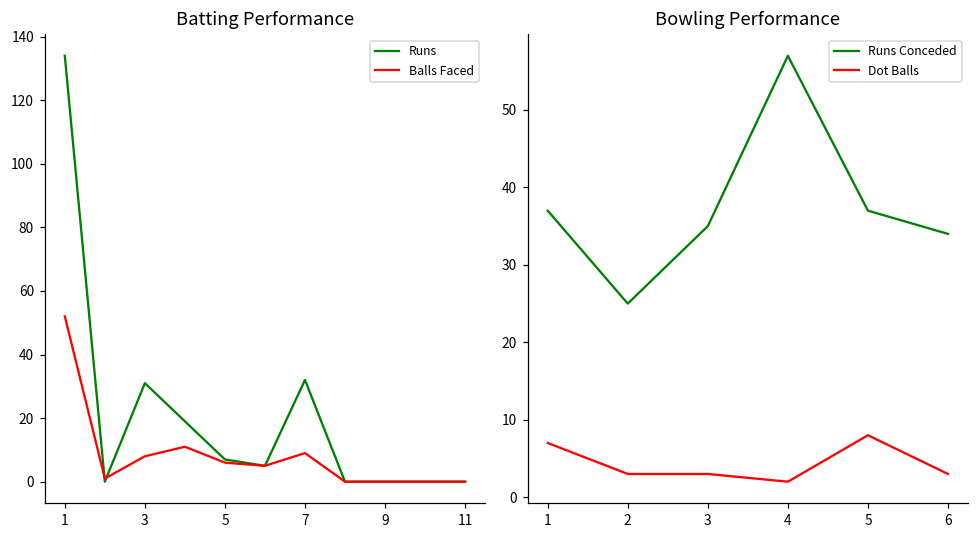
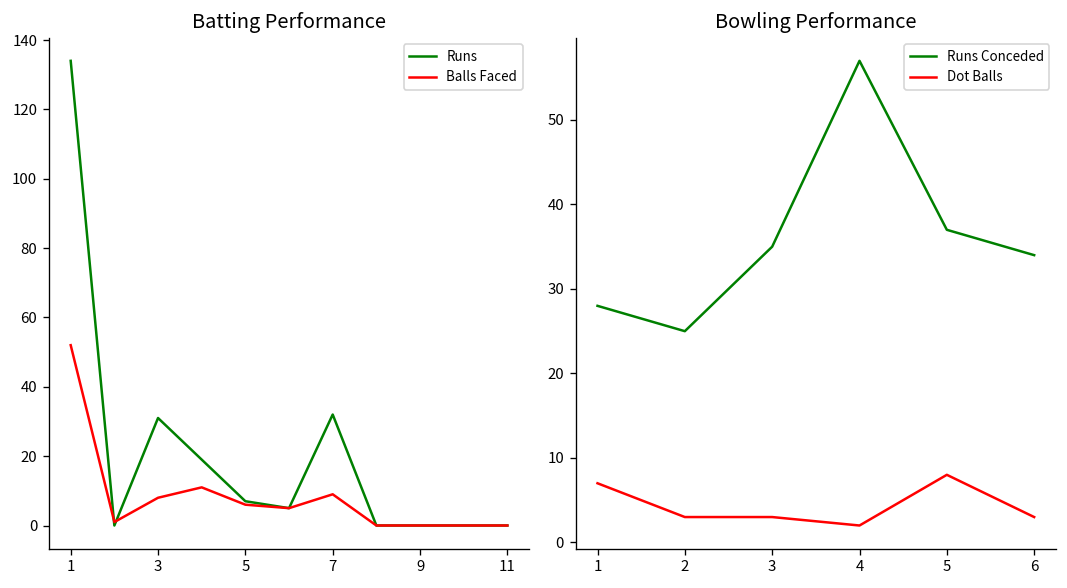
Bowling Performance, Runs Conceded, 1: 37 -> 28
